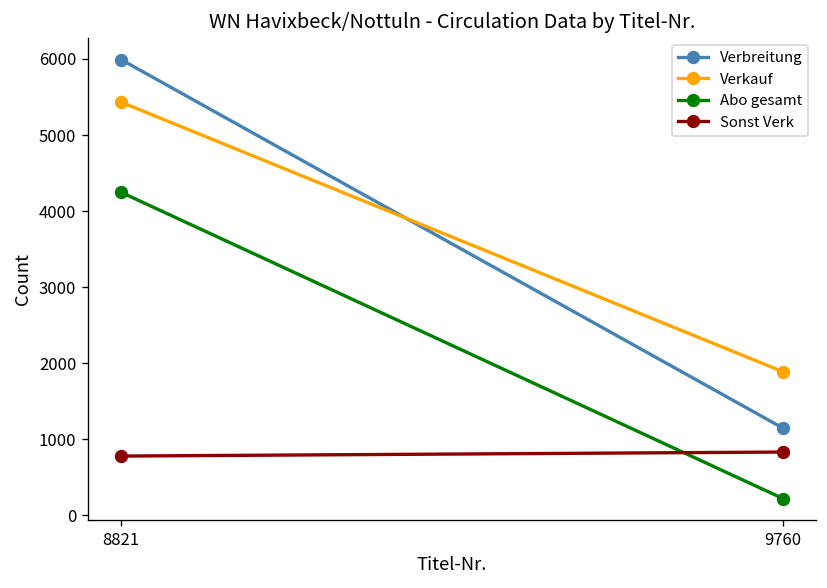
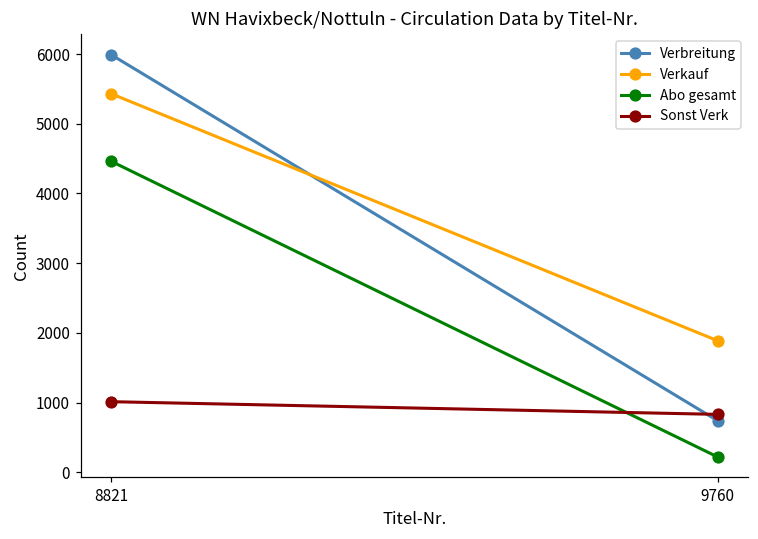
Abo gesamt, 8821: 4200 -> 4500
Sonst Verk, 8821: 800 -> 1000
Verbreitung, 9760: 1100 -> 700
